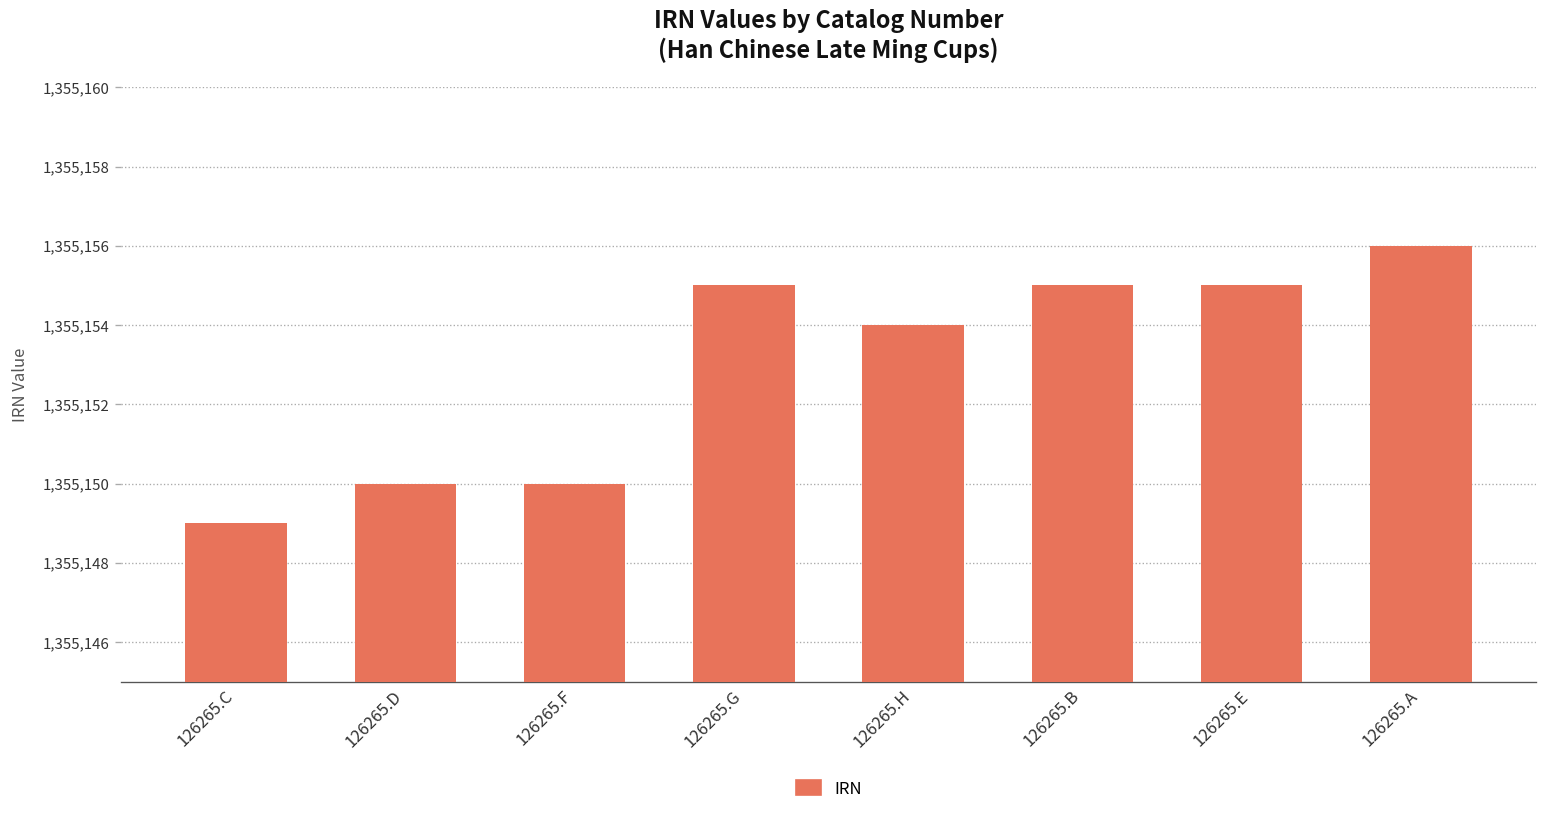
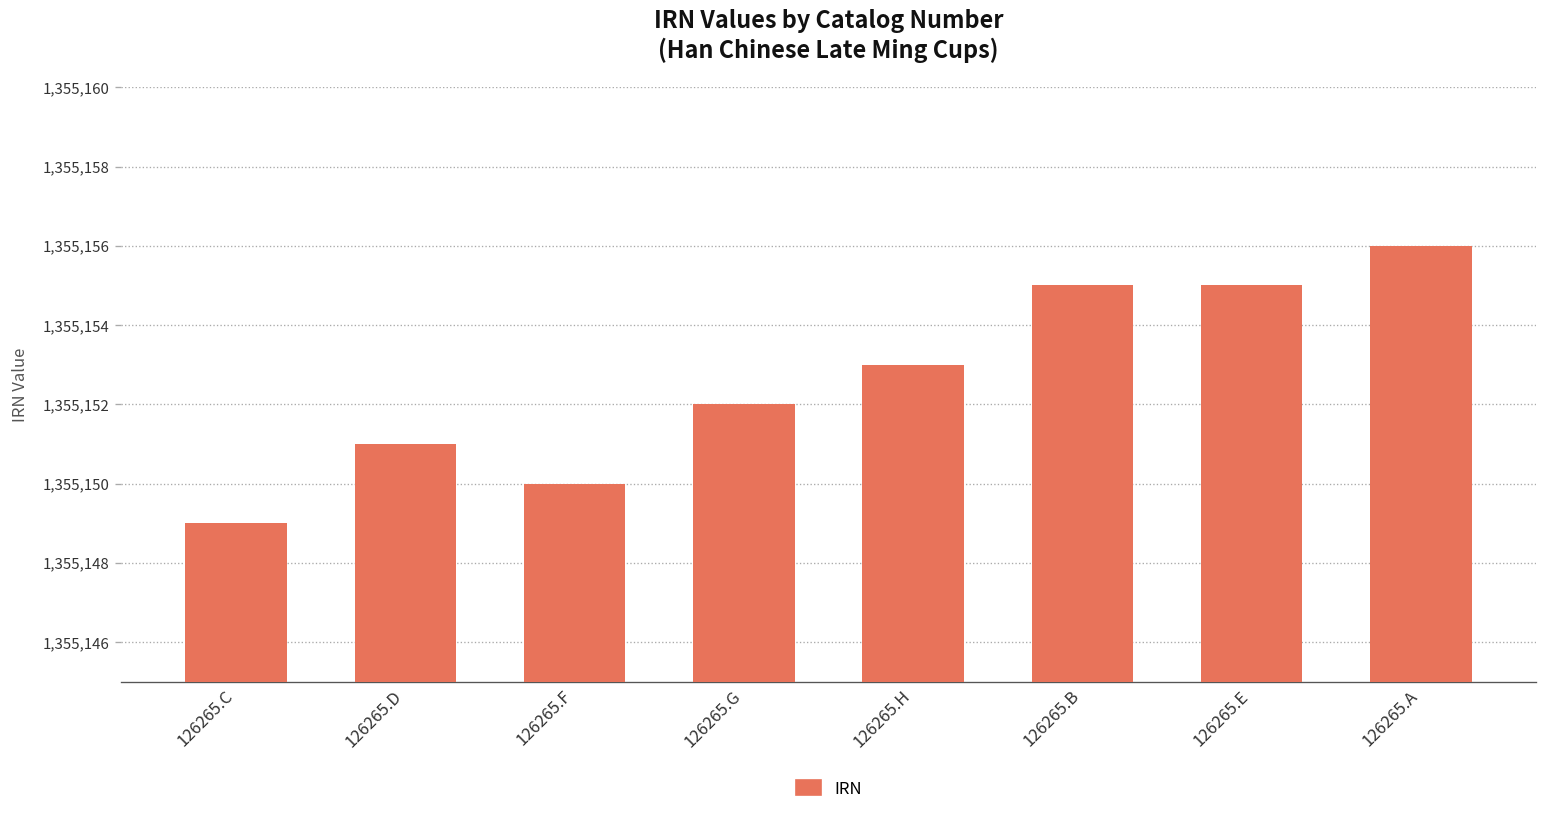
126265.D: 1,355,150 -> 1,355,151
126265.G: 1,355,155 -> 1,355,152
126265.H: 1,355,154 -> 1,355,153
